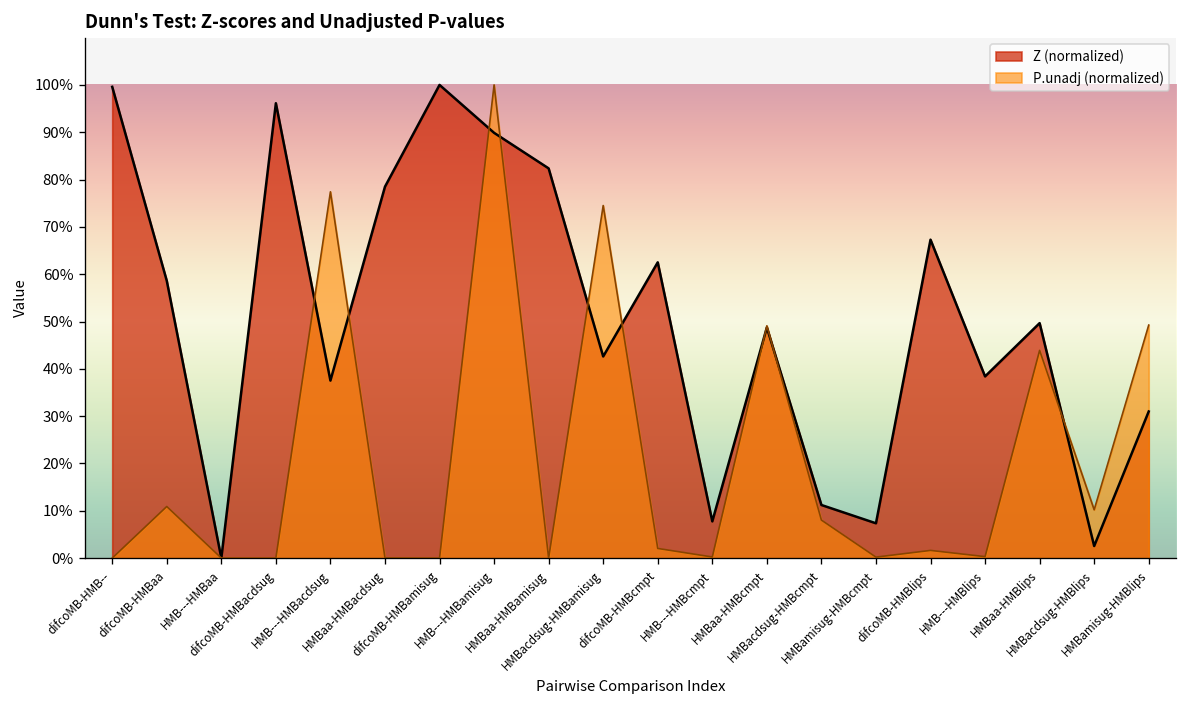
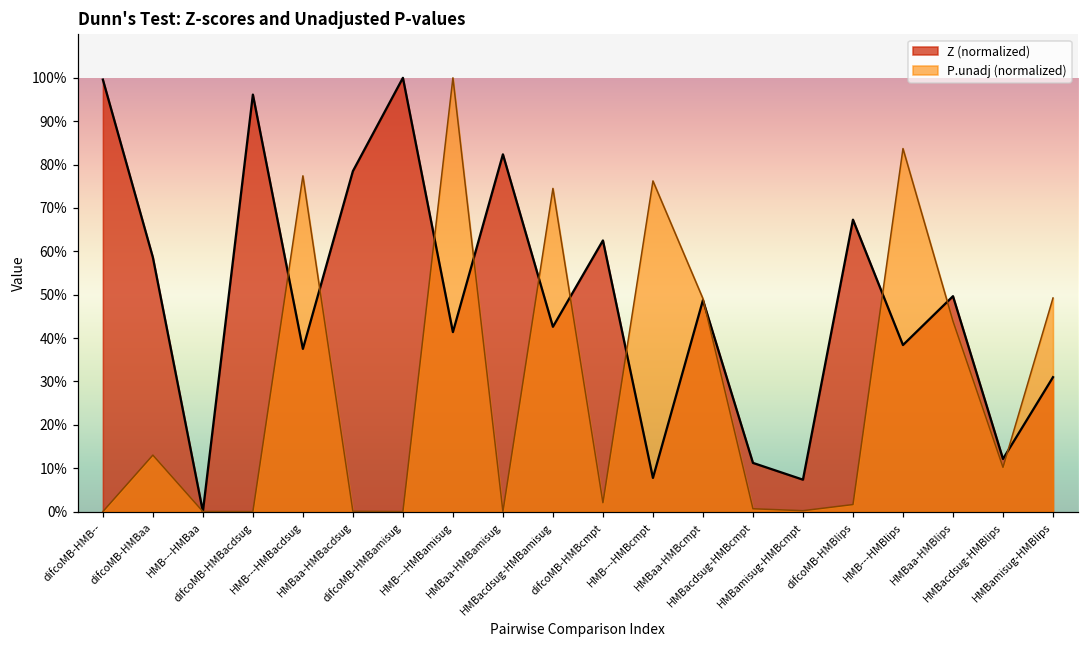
P.unadj (normalized), difcoMB-HMBaa: 11% -> 13%
Z (normalized), HMB---HMBamisug: 90% -> 41%
P.unadj (normalized), HMB---HMBcmpt: 0% -> 76%
P.unadj (normalized), HMBacdsug-HMBcmpt: 8% -> 1%
P.unadj (normalized), HMB---HMBlips: 0% -> 84%
Z (normalized), HMBacdsug-HMBlips: 3% -> 12%
